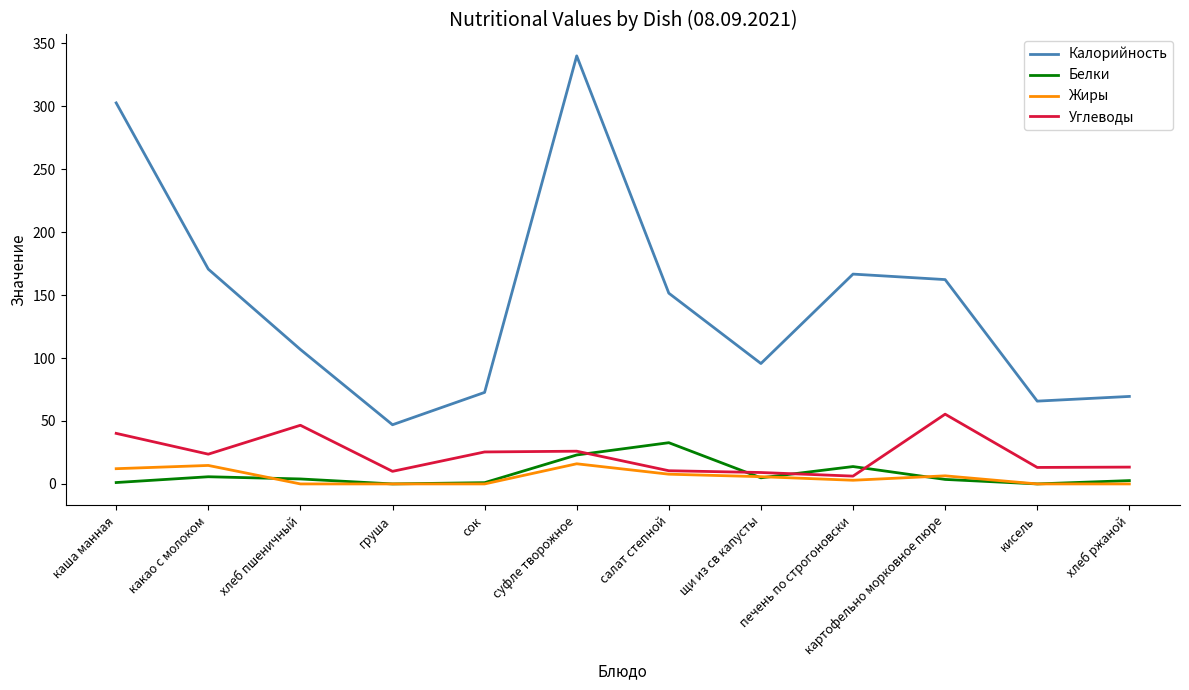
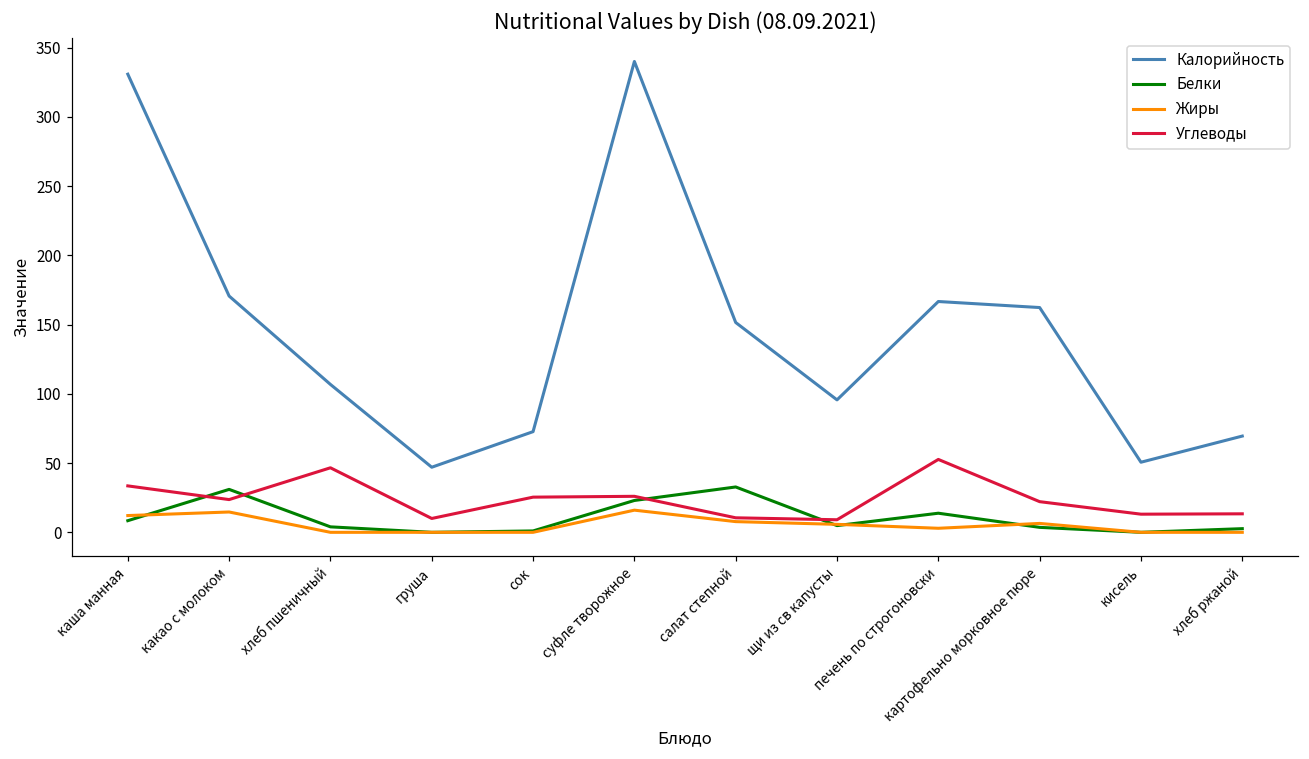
Калорийность, каша манная: 303 -> 331
Белки, каша манная: 1 -> 8
Углеводы, каша манная: 40 -> 34
Белки, какао с молоком: 6 -> 31
Углеводы, печень по строгоновски: 6 -> 53
Углеводы, картофельно морковное пюре: 55 -> 22
Калорийность, кисель: 66 -> 51
